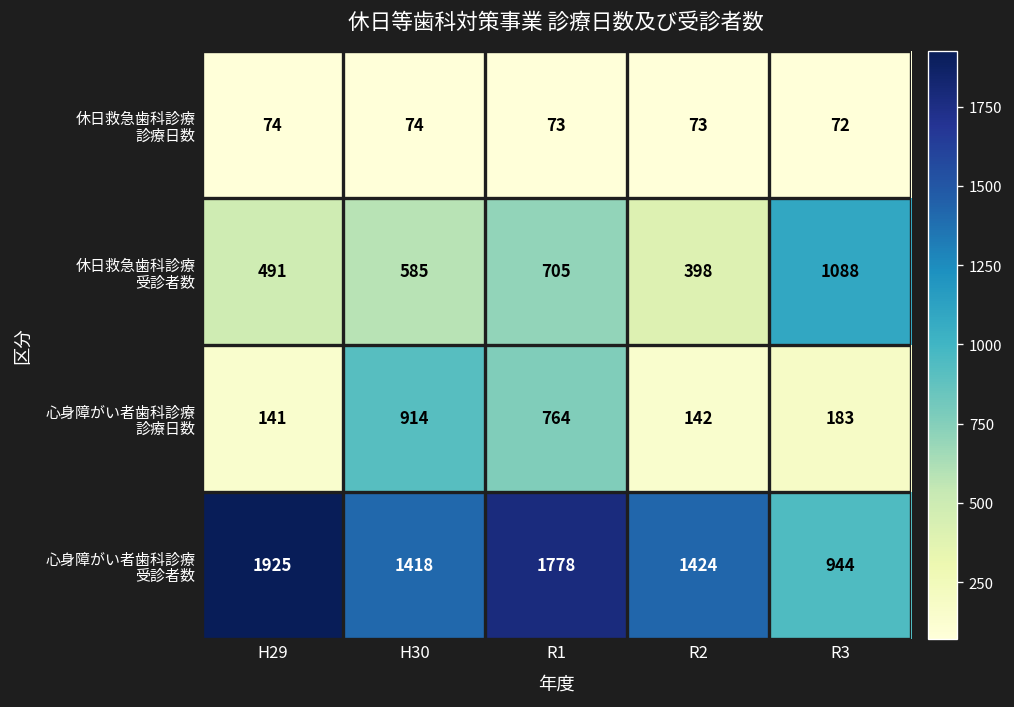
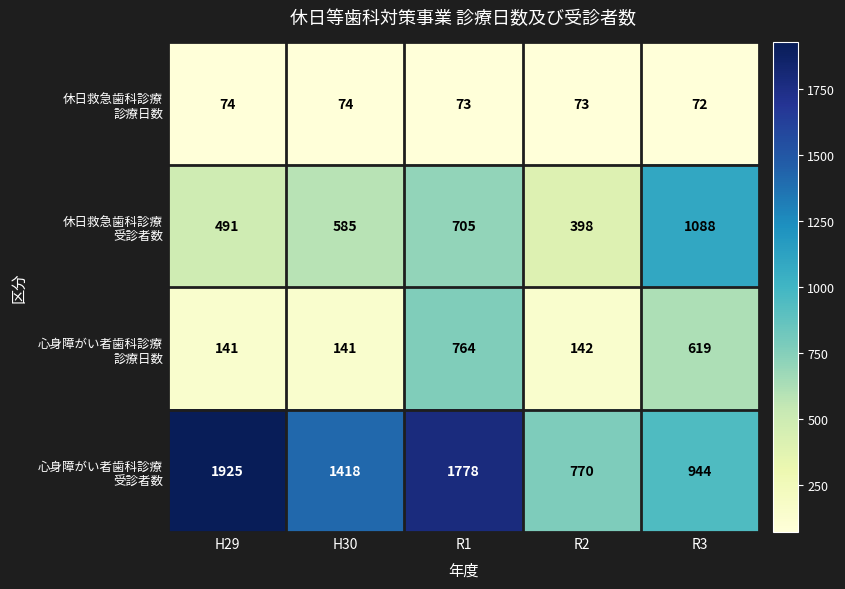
心身障がい者歯科診療 診療日数, H30: 914 -> 141
心身障がい者歯科診療 診療日数, R3: 183 -> 619
心身障がい者歯科診療 受診者数, R2: 1424 -> 770
